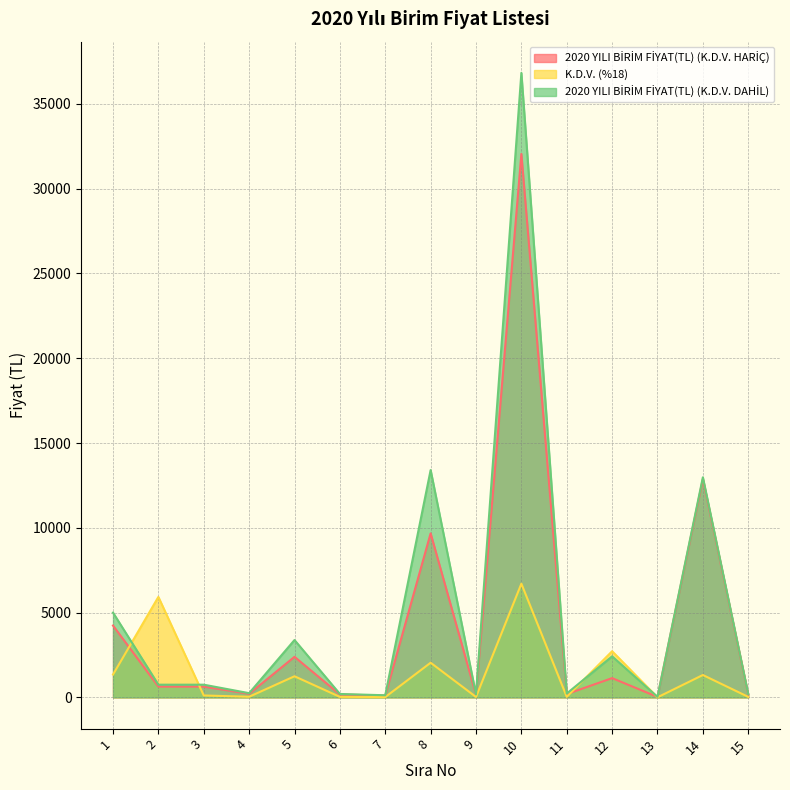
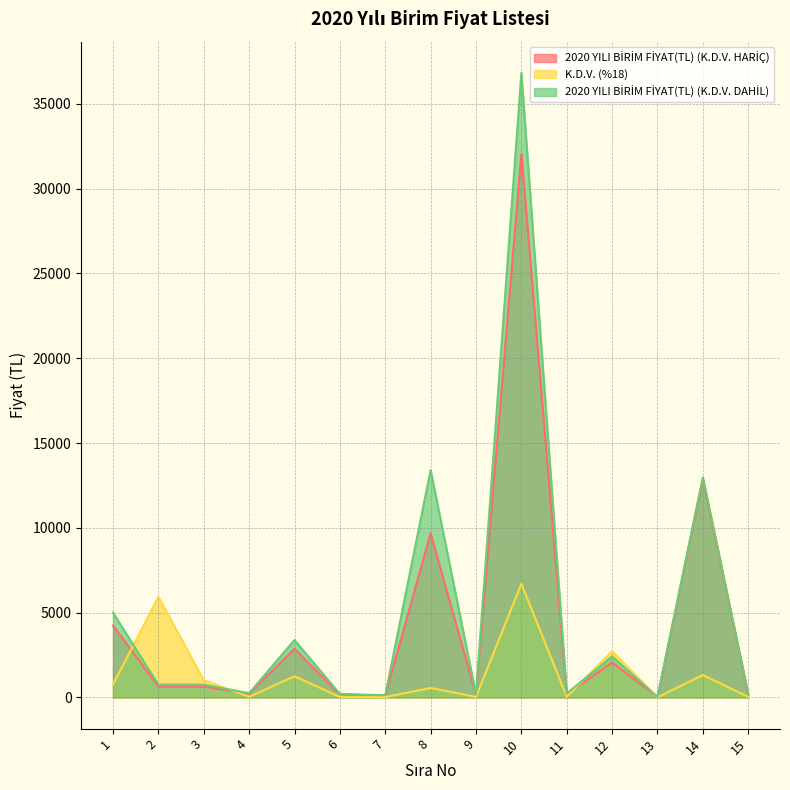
K.D.V. (%18), 1: 1300 -> 800
K.D.V. (%18), 3: 100 -> 1000
2020 YILI BİRİM FİYAT(TL) (K.D.V. HARİÇ), 5: 2400 -> 2900
K.D.V. (%18), 8: 2000 -> 600
2020 YILI BİRİM FİYAT(TL) (K.D.V. HARİÇ), 12: 1100 -> 2100
